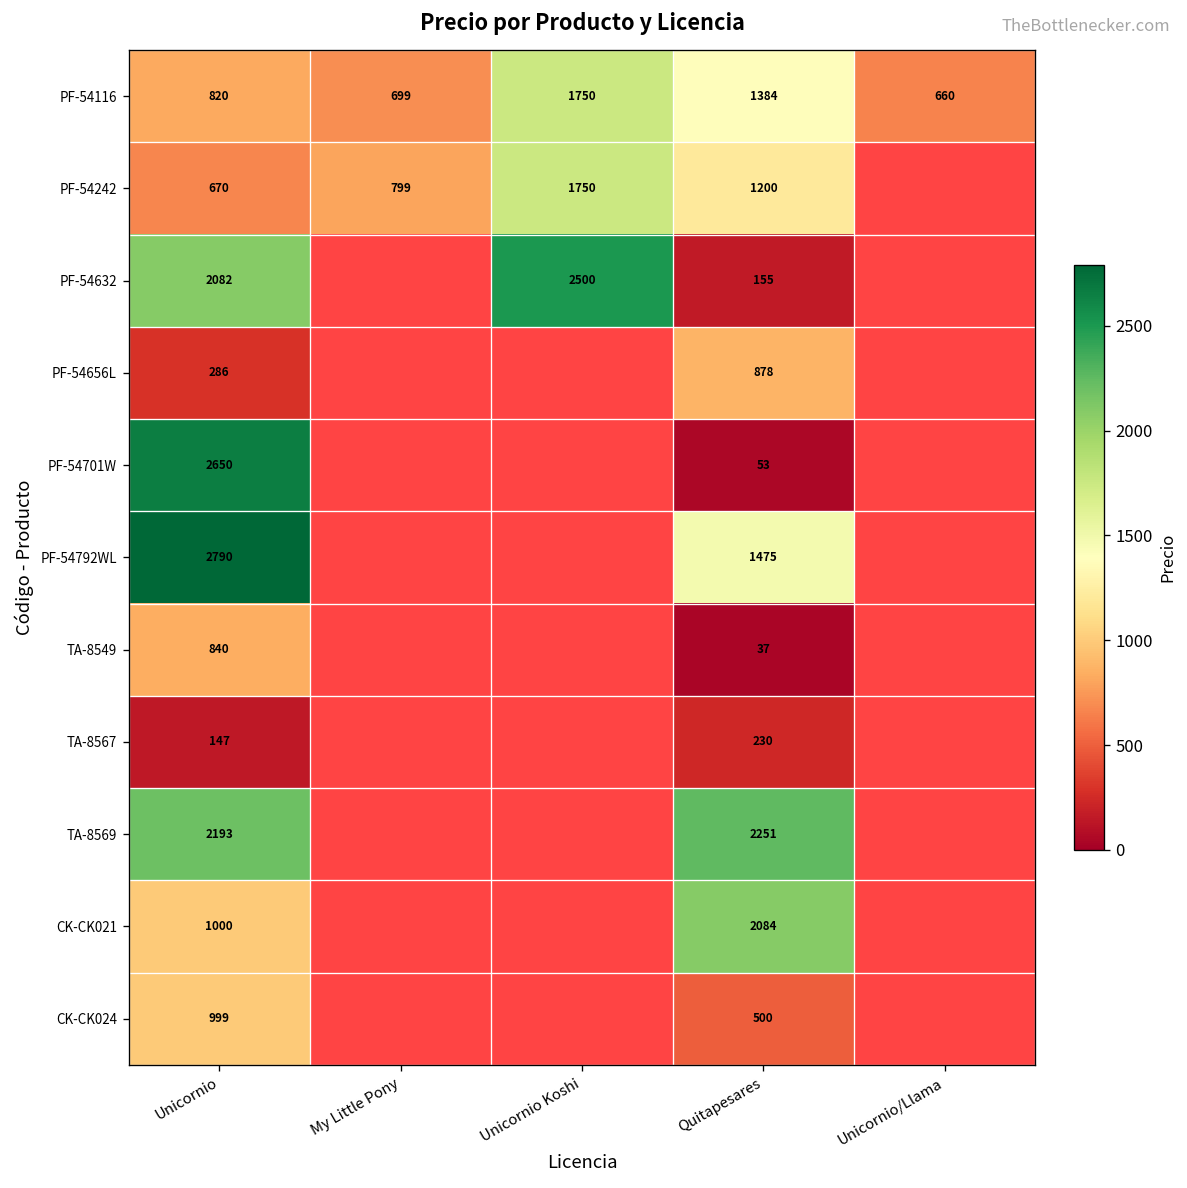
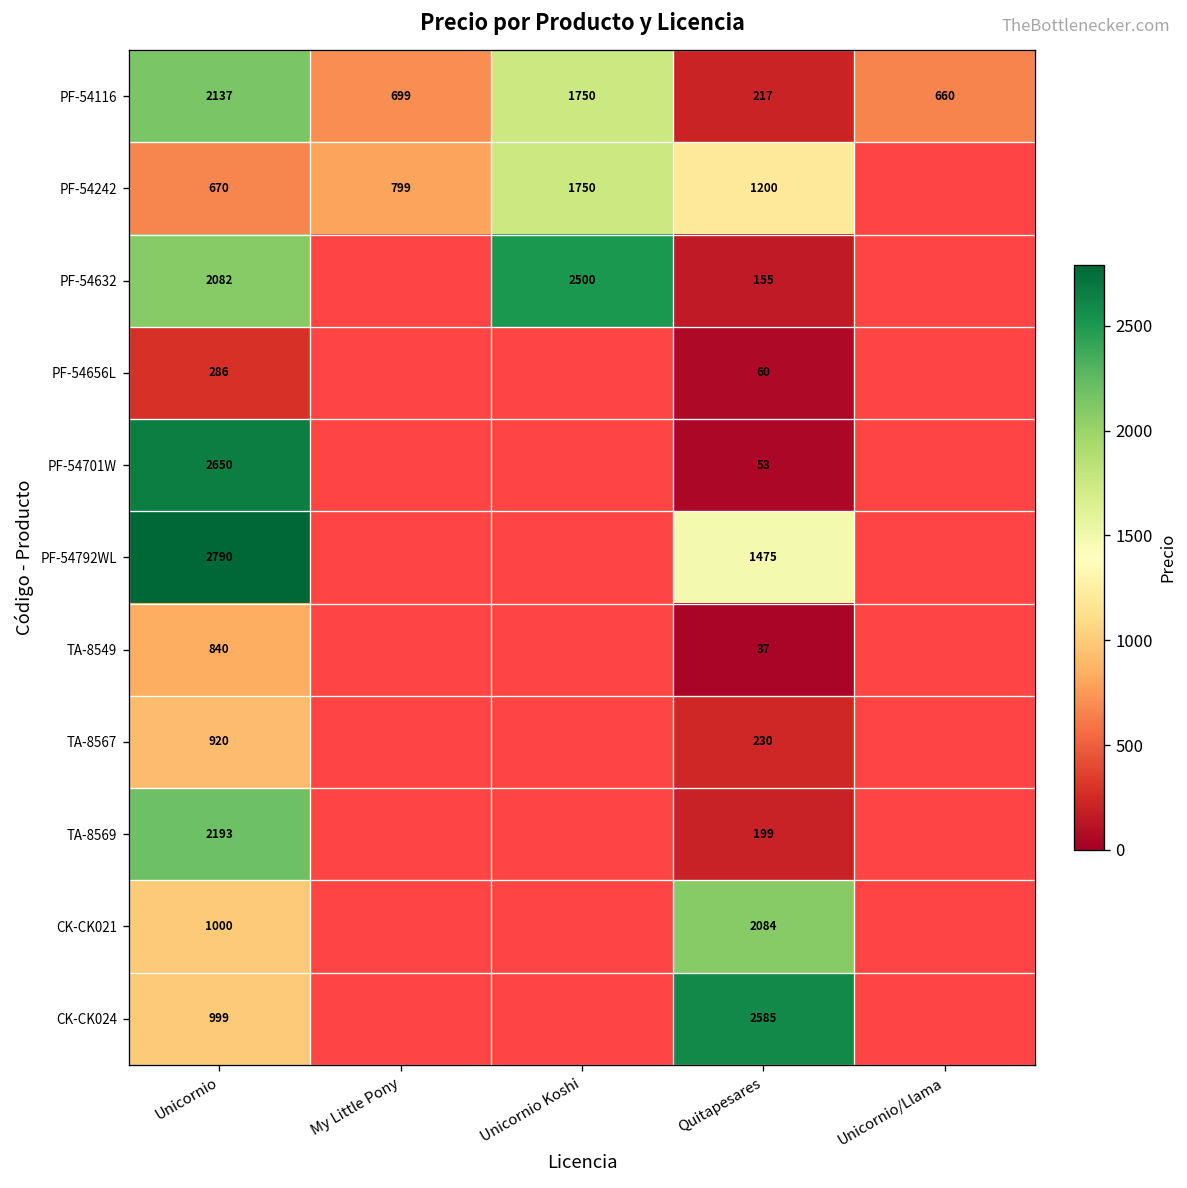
PF-54116, Unicornio: 820 -> 2137
PF-54116, Quitapesares: 1384 -> 217
PF-54656L, Quitapesares: 878 -> 60
TA-8567, Unicornio: 147 -> 920
TA-8569, Quitapesares: 2251 -> 199
CK-CK024, Quitapesares: 500 -> 2585
